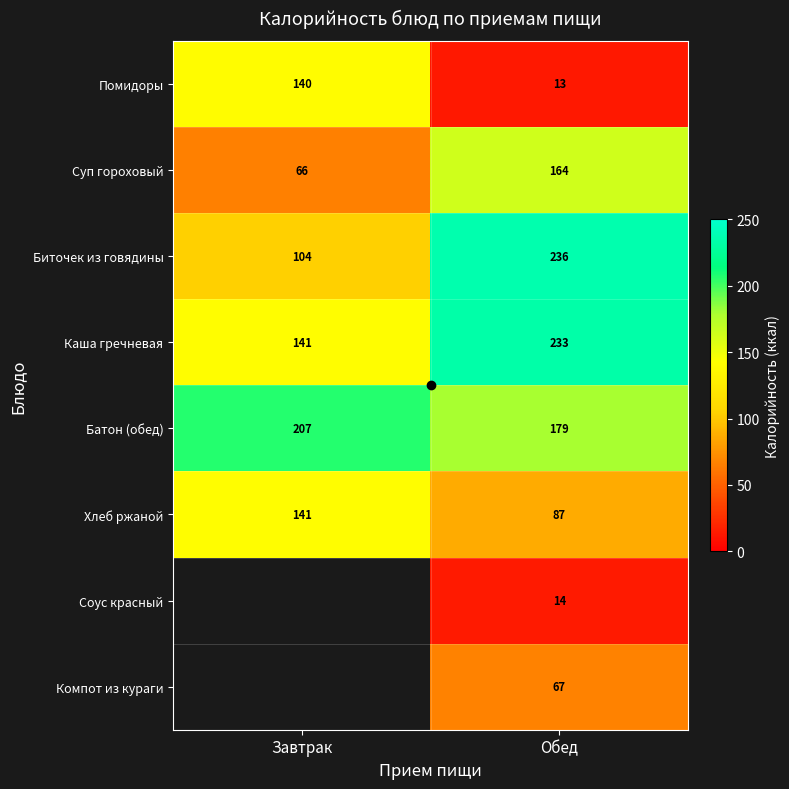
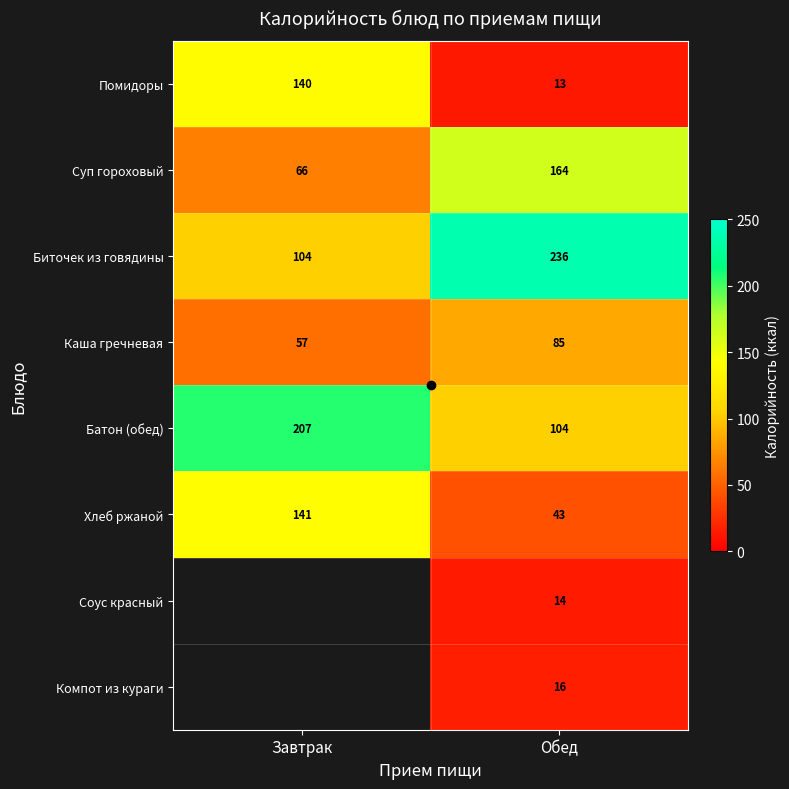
Каша гречневая, Завтрак: 141 -> 57
Каша гречневая, Обед: 233 -> 85
Батон (обед), Обед: 179 -> 104
Хлеб ржаной, Обед: 87 -> 43
Компот из кураги, Обед: 67 -> 16
